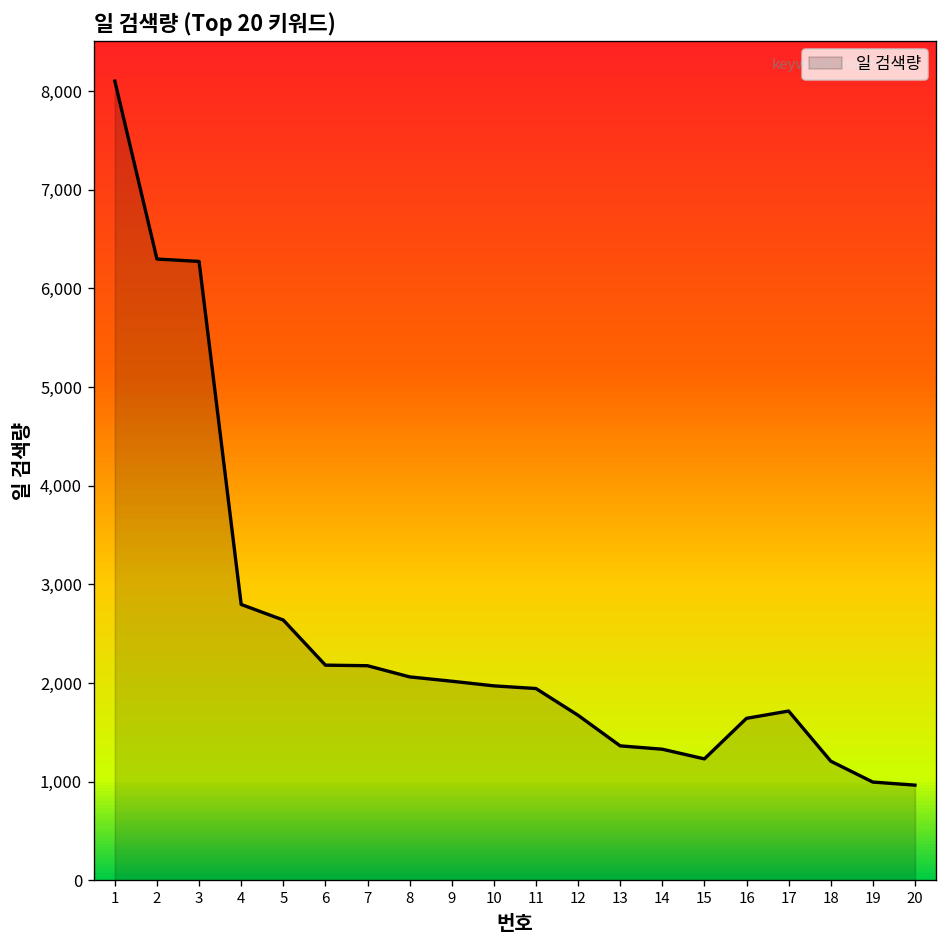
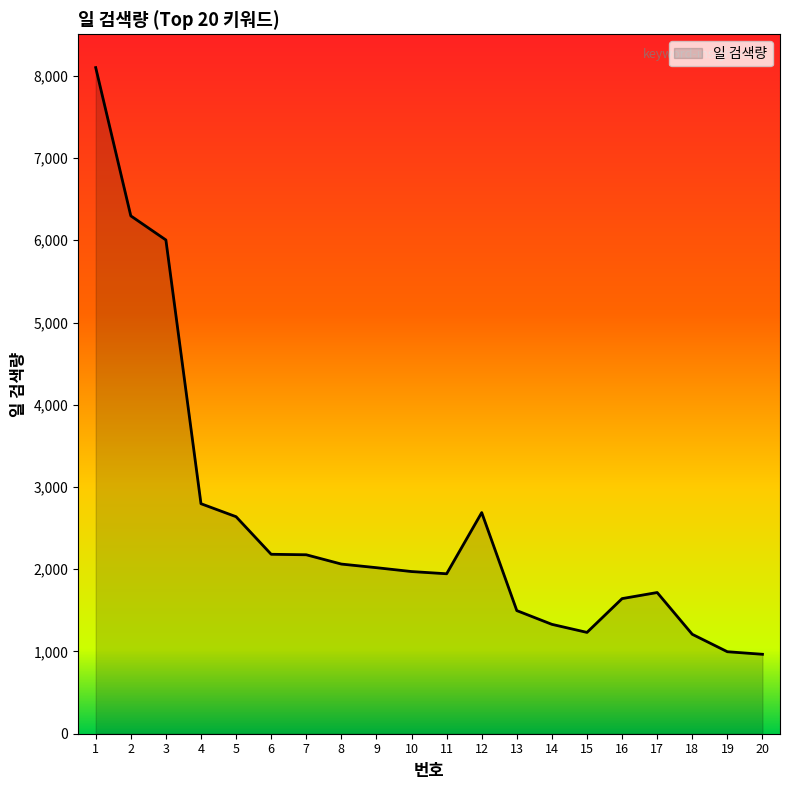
3: 6,300 -> 6,000
12: 1,700 -> 2,700
13: 1,400 -> 1,500
